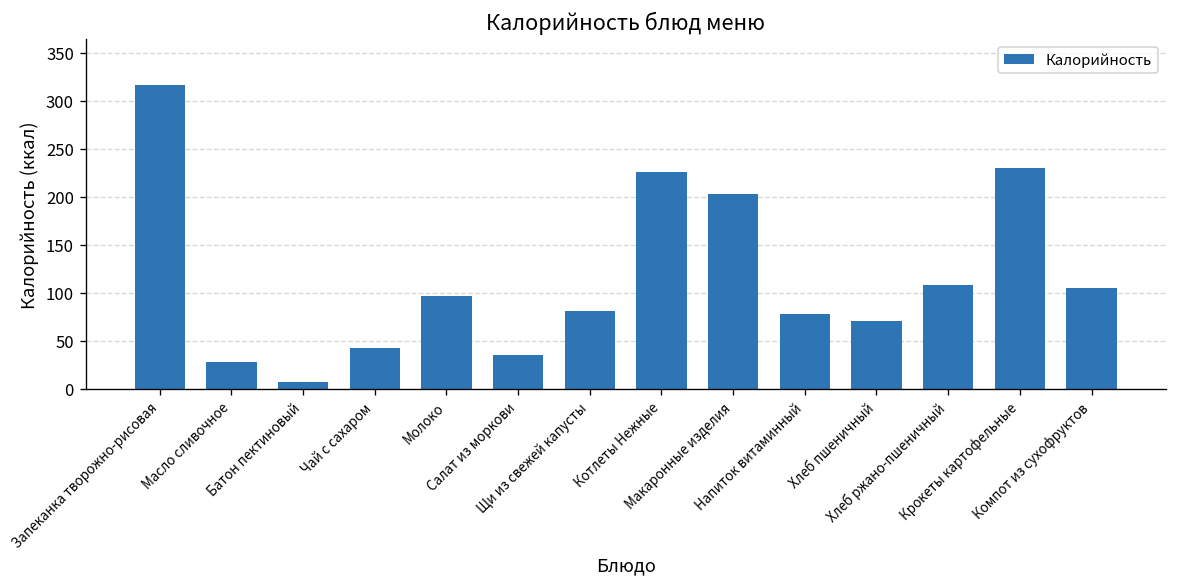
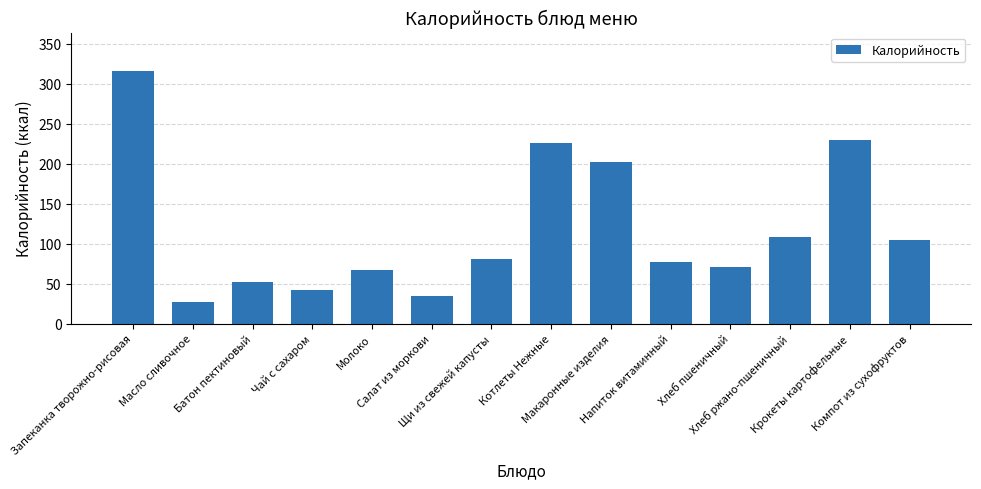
Батон пектиновый: 10 -> 50
Молоко: 100 -> 70
